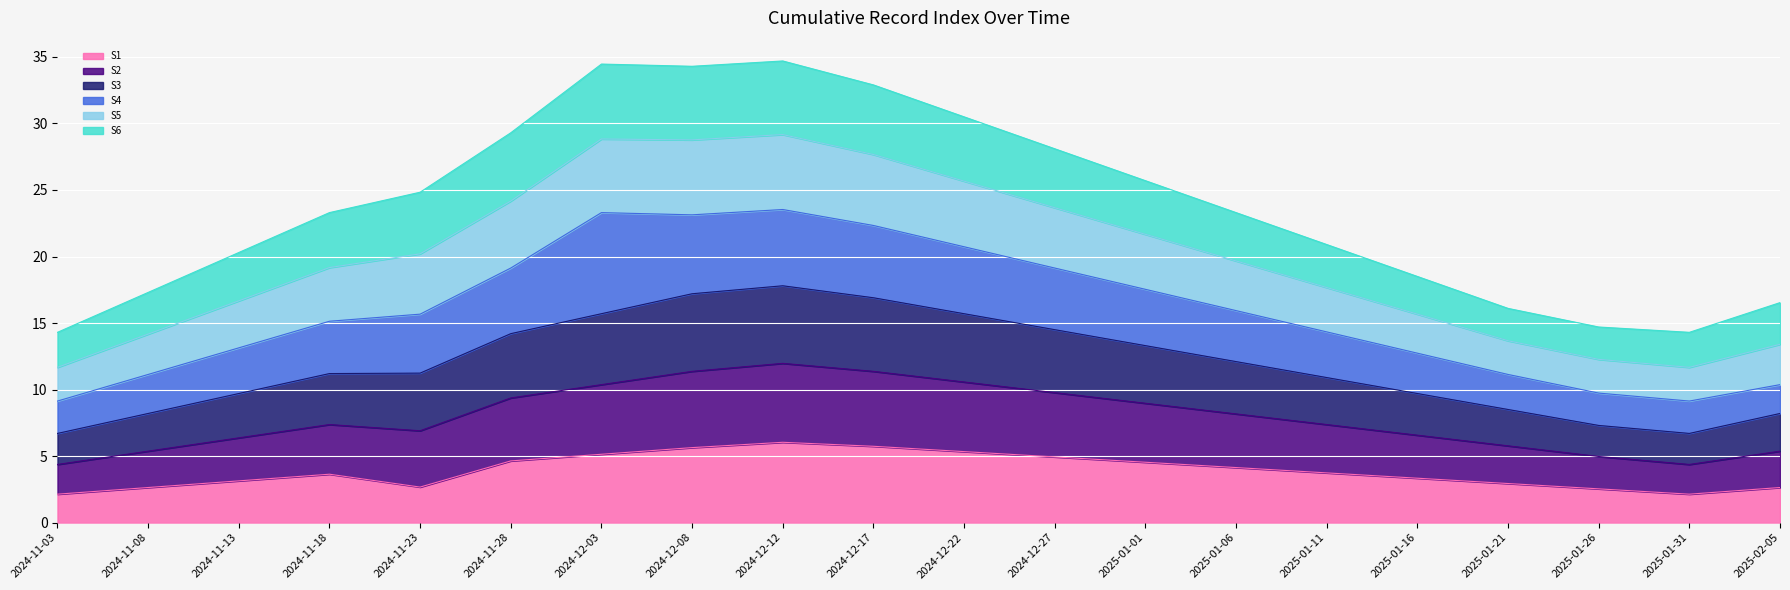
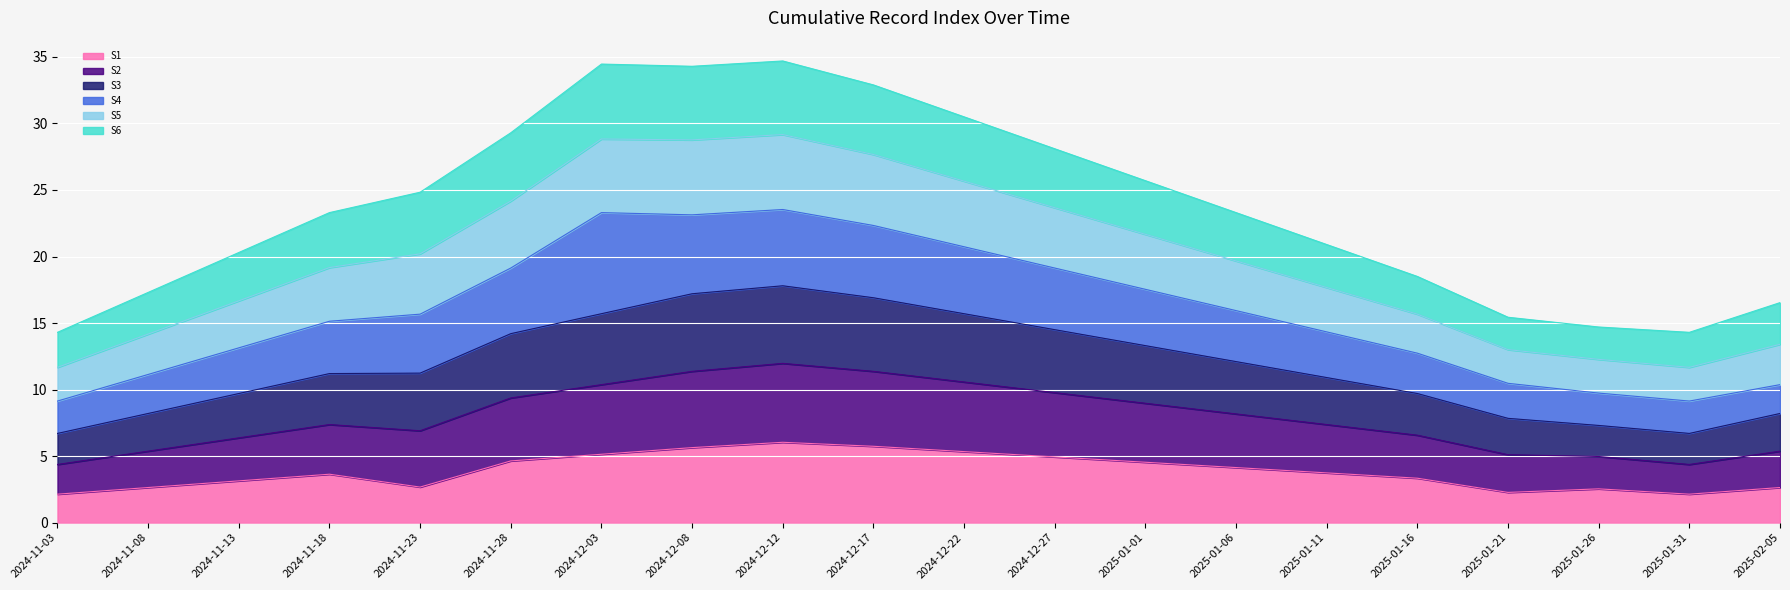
S1, 2025-01-21: 2.9 -> 2.3
